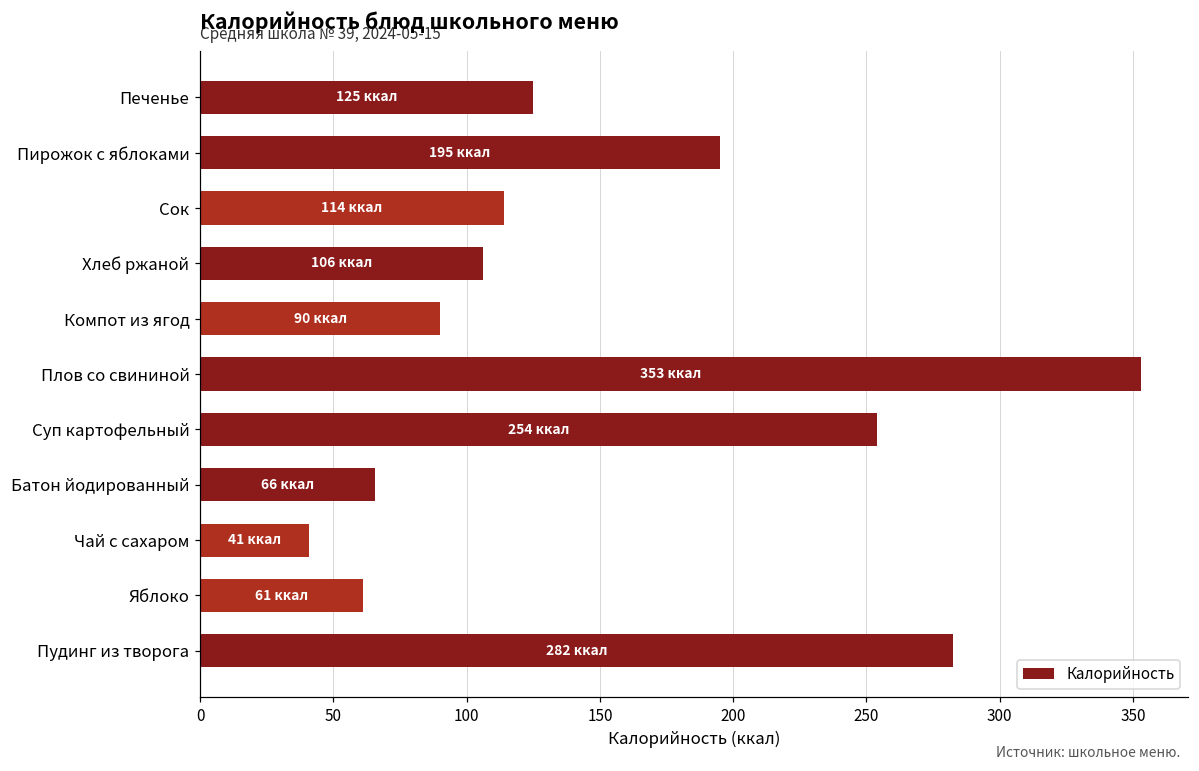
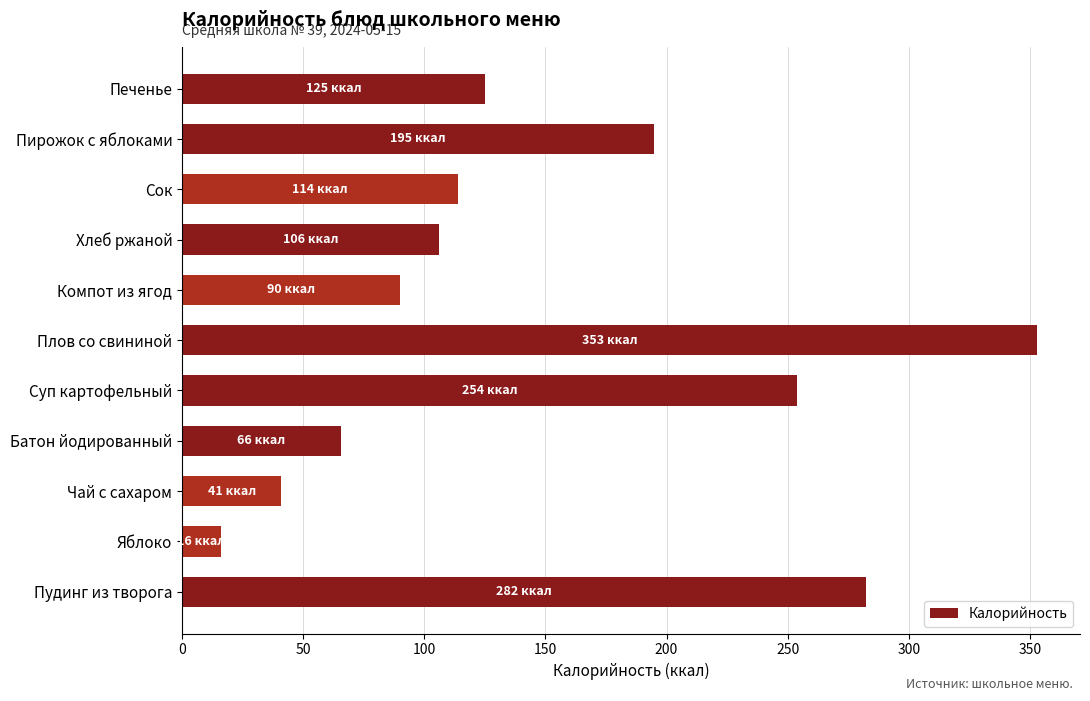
Яблоко: 61 -> 16
